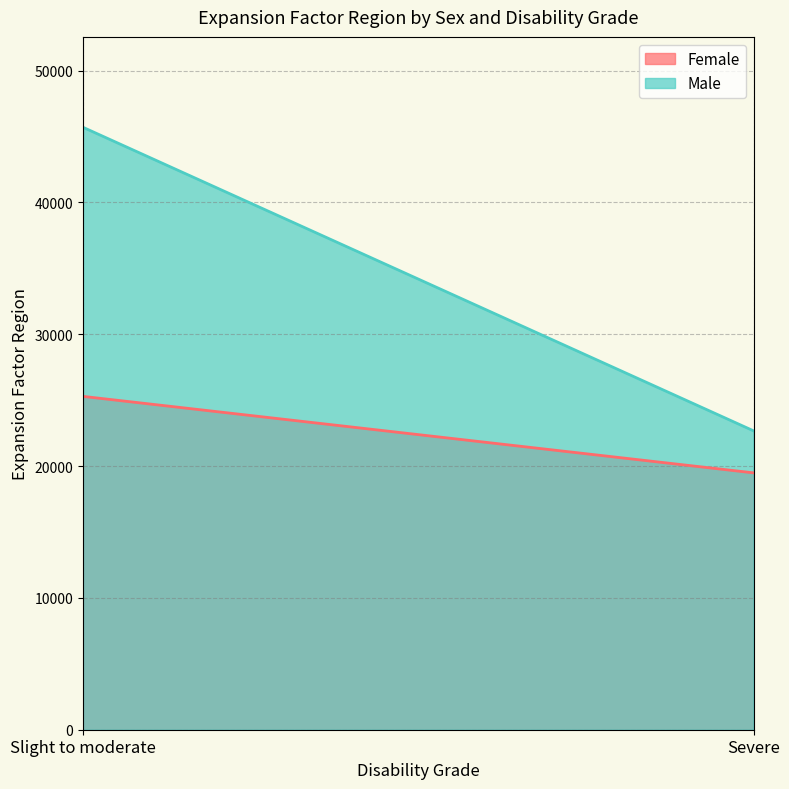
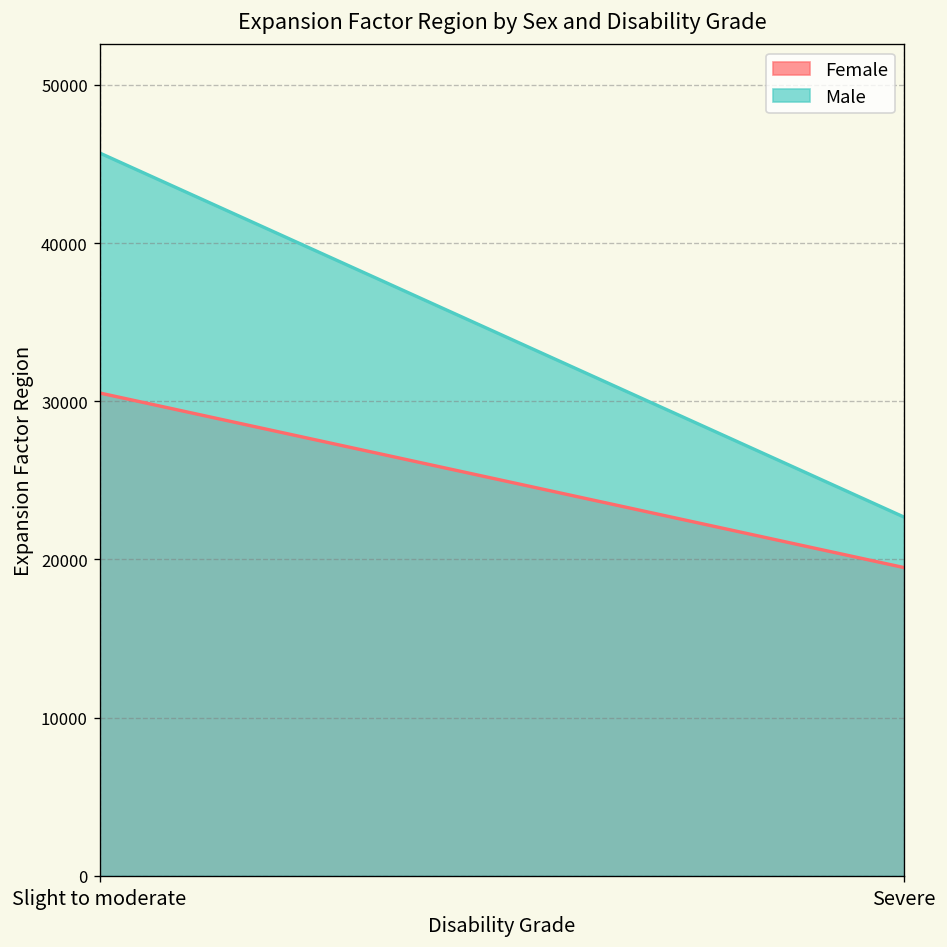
Female, Slight to moderate: 25300 -> 30500
